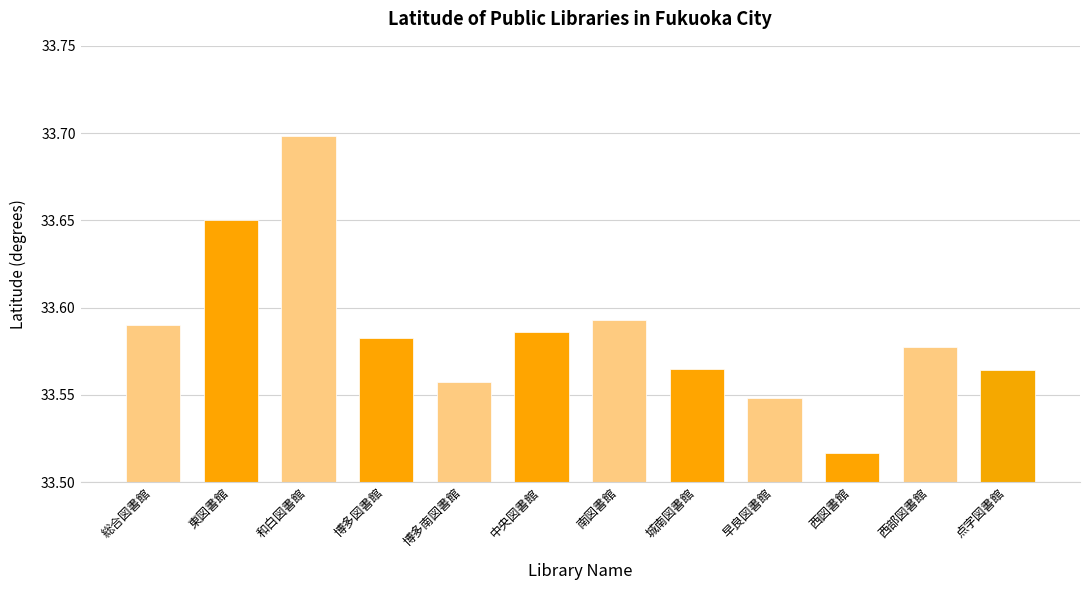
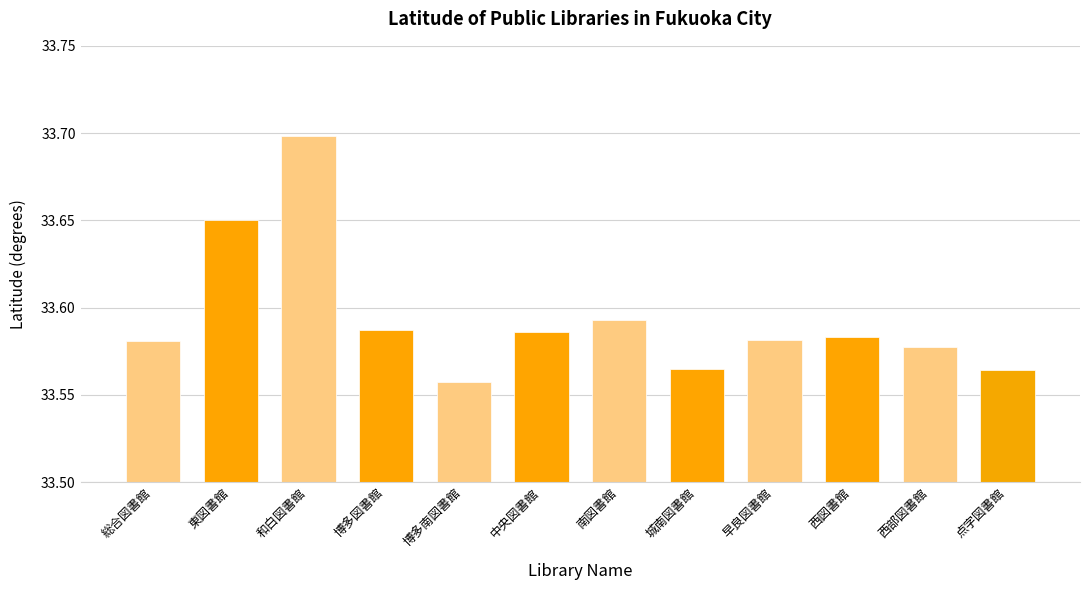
総合図書館: 33.590 -> 33.581
博多図書館: 33.582 -> 33.587
早良図書館: 33.548 -> 33.582
西図書館: 33.516 -> 33.583
